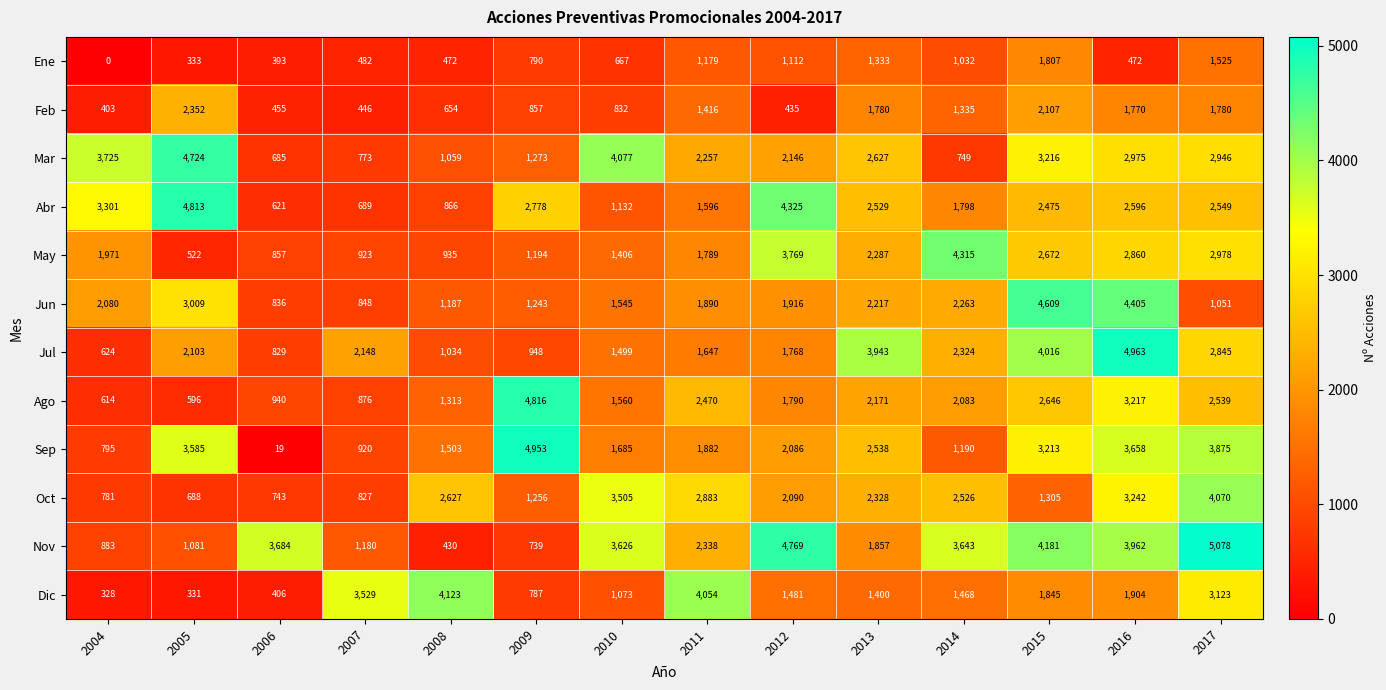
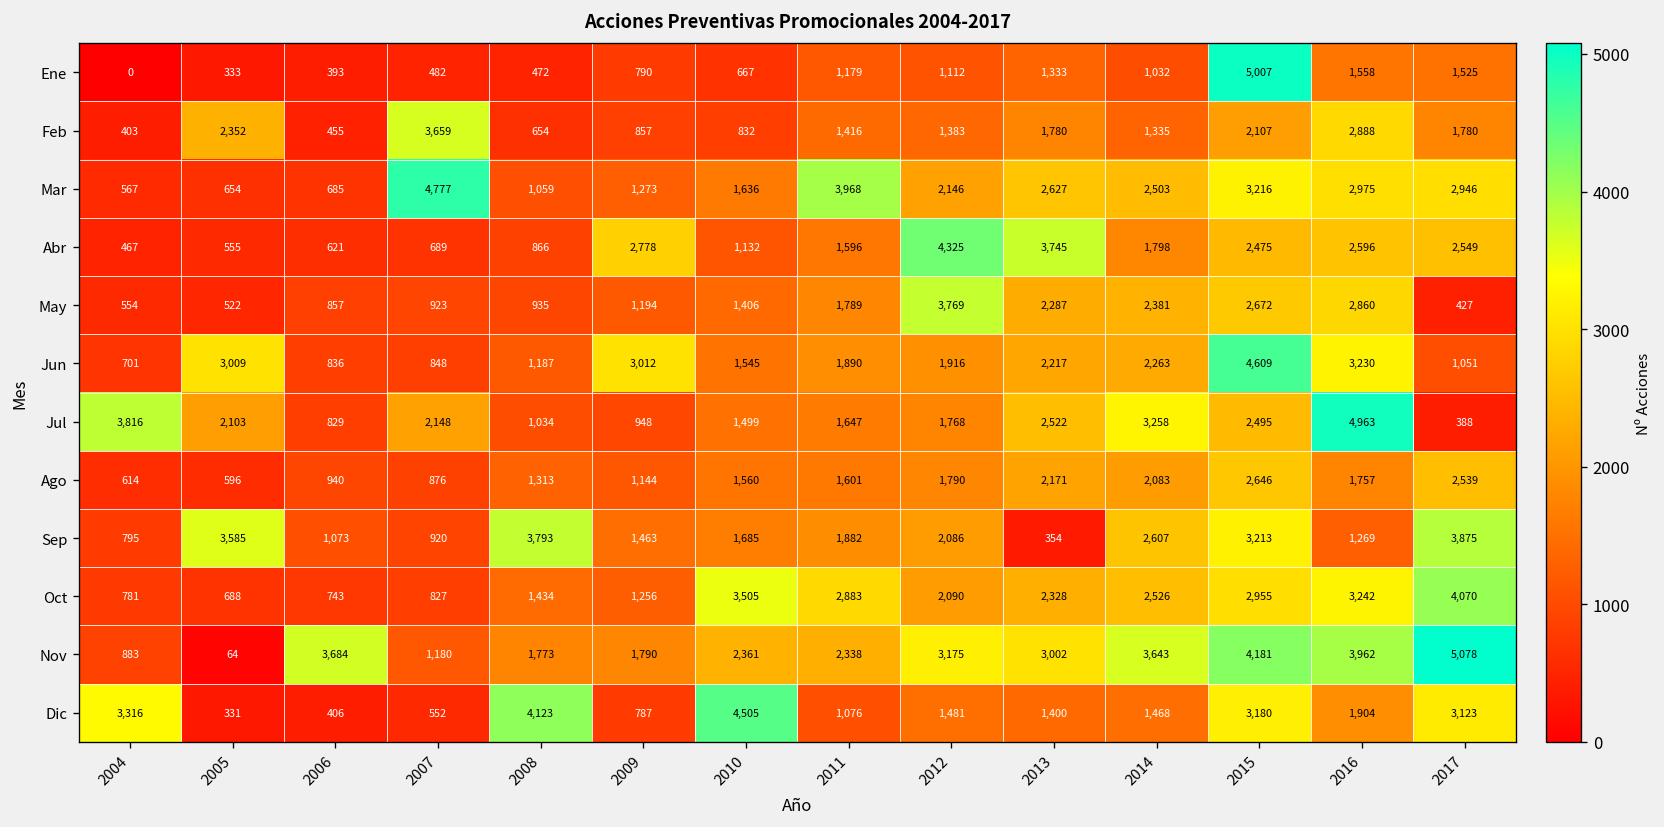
Ene, 2015: 1,807 -> 5,007
Ene, 2016: 472 -> 1,558
Feb, 2007: 446 -> 3,659
Feb, 2012: 435 -> 1,383
Feb, 2016: 1,770 -> 2,888
Mar, 2004: 3,725 -> 567
Mar, 2005: 4,724 -> 654
Mar, 2007: 773 -> 4,777
Mar, 2010: 4,077 -> 1,636
Mar, 2011: 2,257 -> 3,968
Mar, 2014: 749 -> 2,503
Abr, 2004: 3,301 -> 467
Abr, 2005: 4,813 -> 555
Abr, 2013: 2,529 -> 3,745
May, 2004: 1,971 -> 554
May, 2014: 4,315 -> 2,381
May, 2017: 2,978 -> 427
Jun, 2004: 2,080 -> 701
Jun, 2009: 1,243 -> 3,012
Jun, 2016: 4,405 -> 3,230
Jul, 2004: 624 -> 3,816
Jul, 2013: 3,943 -> 2,522
Jul, 2014: 2,324 -> 3,258
Jul, 2015: 4,016 -> 2,495
Jul, 2017: 2,845 -> 388
Ago, 2009: 4,816 -> 1,144
Ago, 2011: 2,470 -> 1,601
Ago, 2016: 3,217 -> 1,757
Sep, 2006: 19 -> 1,073
Sep, 2008: 1,503 -> 3,793
Sep, 2009: 4,953 -> 1,463
Sep, 2013: 2,538 -> 354
Sep, 2014: 1,190 -> 2,607
Sep, 2016: 3,658 -> 1,269
Oct, 2008: 2,627 -> 1,434
Oct, 2015: 1,305 -> 2,955
Nov, 2005: 1,081 -> 64
Nov, 2008: 430 -> 1,773
Nov, 2009: 739 -> 1,790
Nov, 2010: 3,626 -> 2,361
Nov, 2012: 4,769 -> 3,175
Nov, 2013: 1,857 -> 3,002
Dic, 2004: 328 -> 3,316
Dic, 2007: 3,529 -> 552
Dic, 2010: 1,073 -> 4,505
Dic, 2011: 4,054 -> 1,076
Dic, 2015: 1,845 -> 3,180
